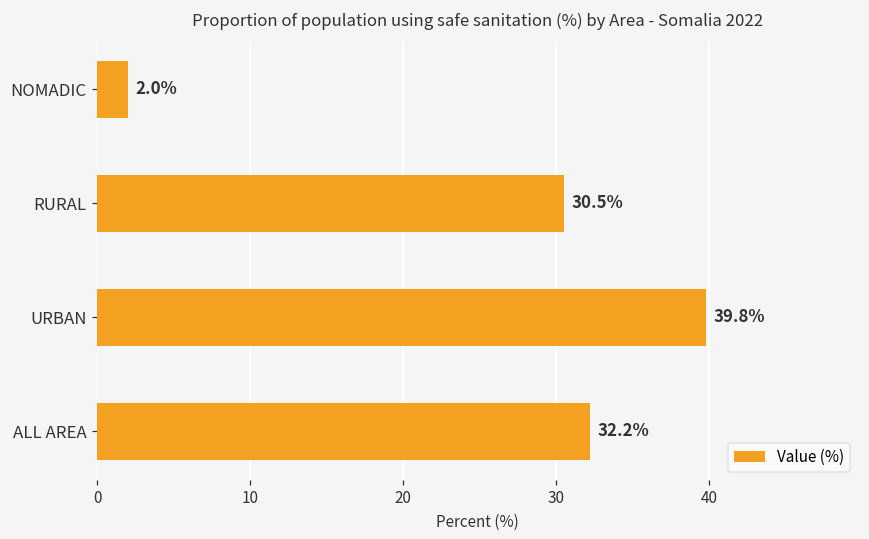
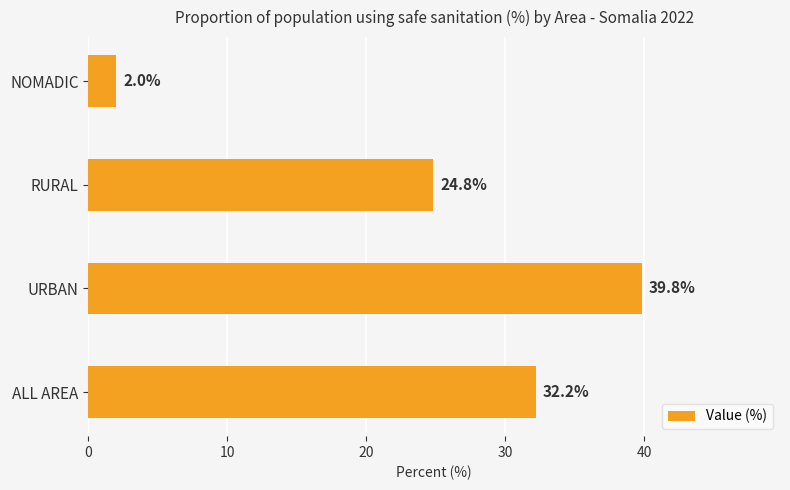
RURAL: 30.5% -> 24.8%
